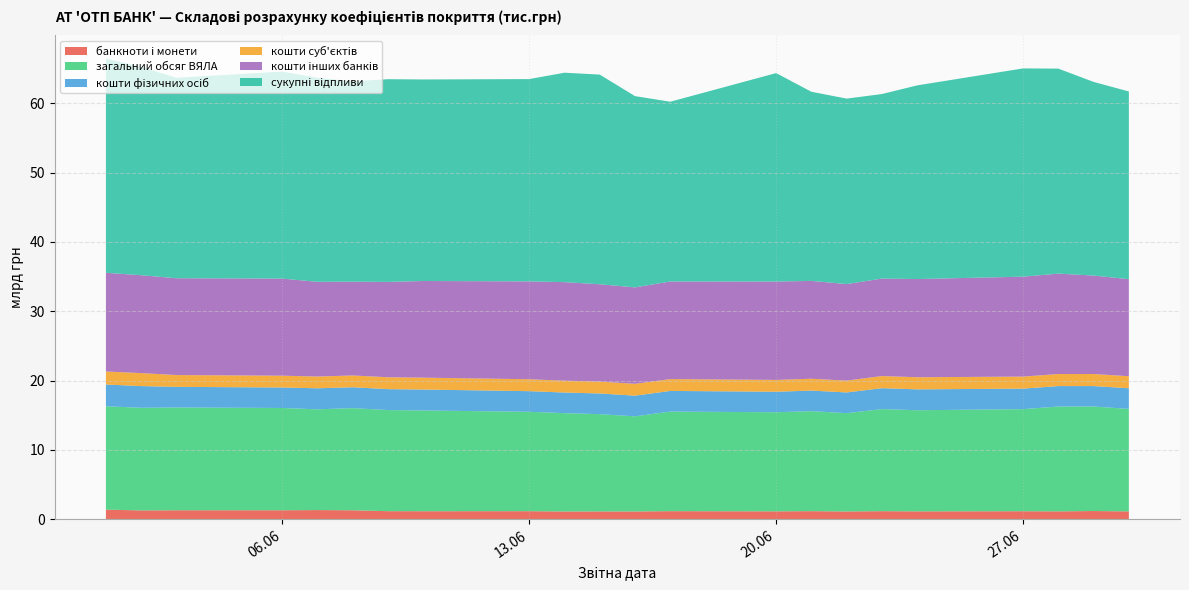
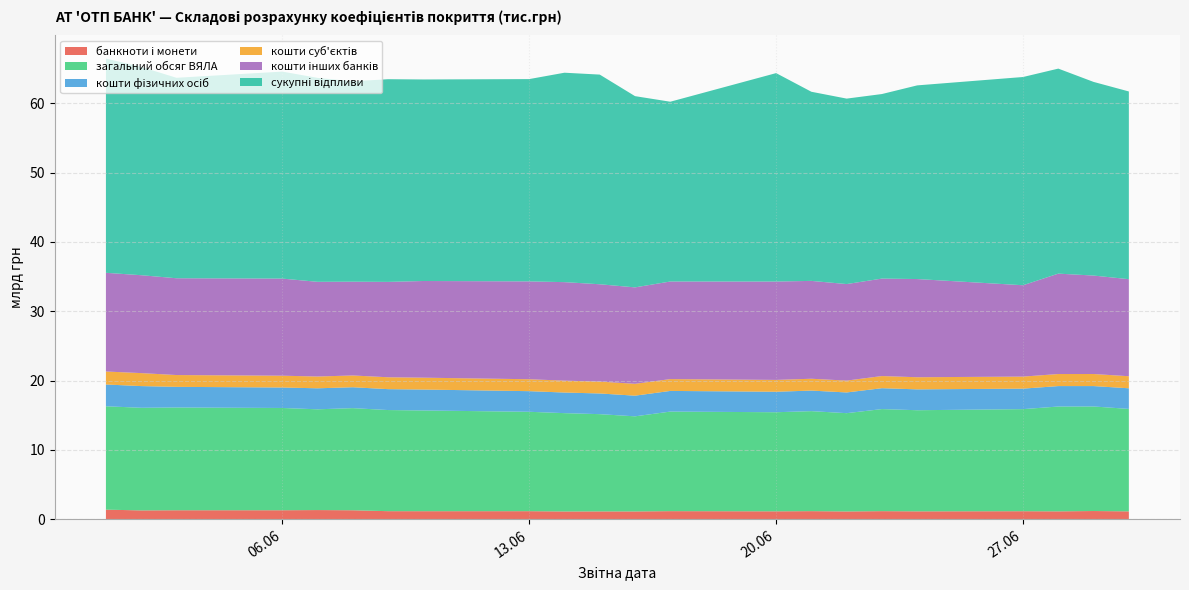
кошти інших банків, 27.06: 14 -> 13
